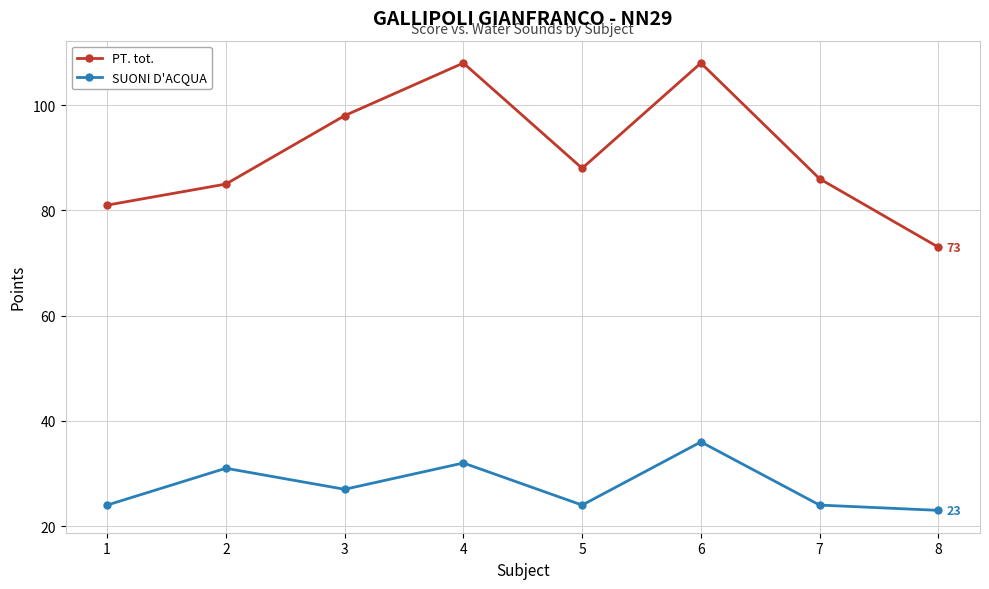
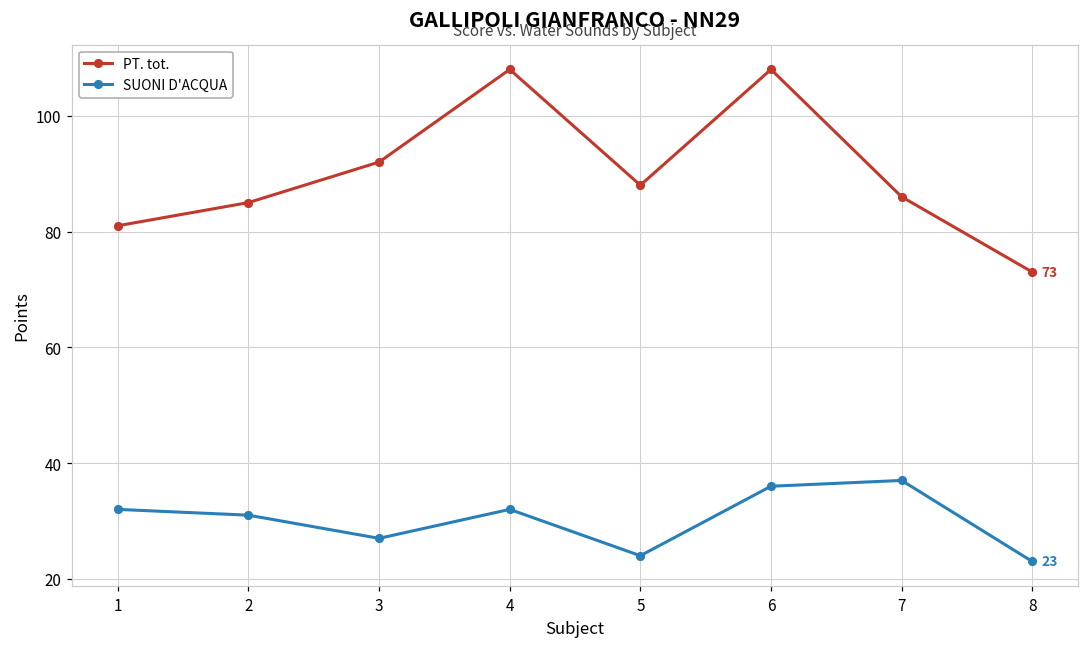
SUONI D'ACQUA, 1: 24 -> 32
PT. tot., 3: 98 -> 92
SUONI D'ACQUA, 7: 24 -> 37
